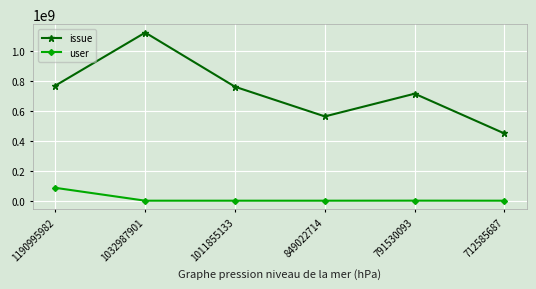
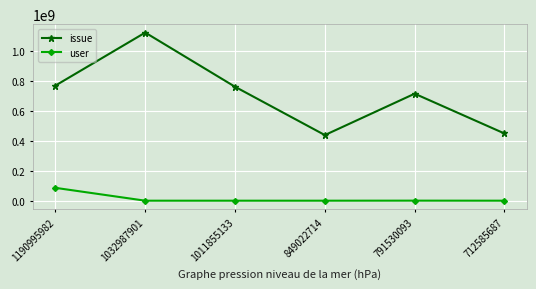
issue, 849022714: 560000000 -> 440000000
